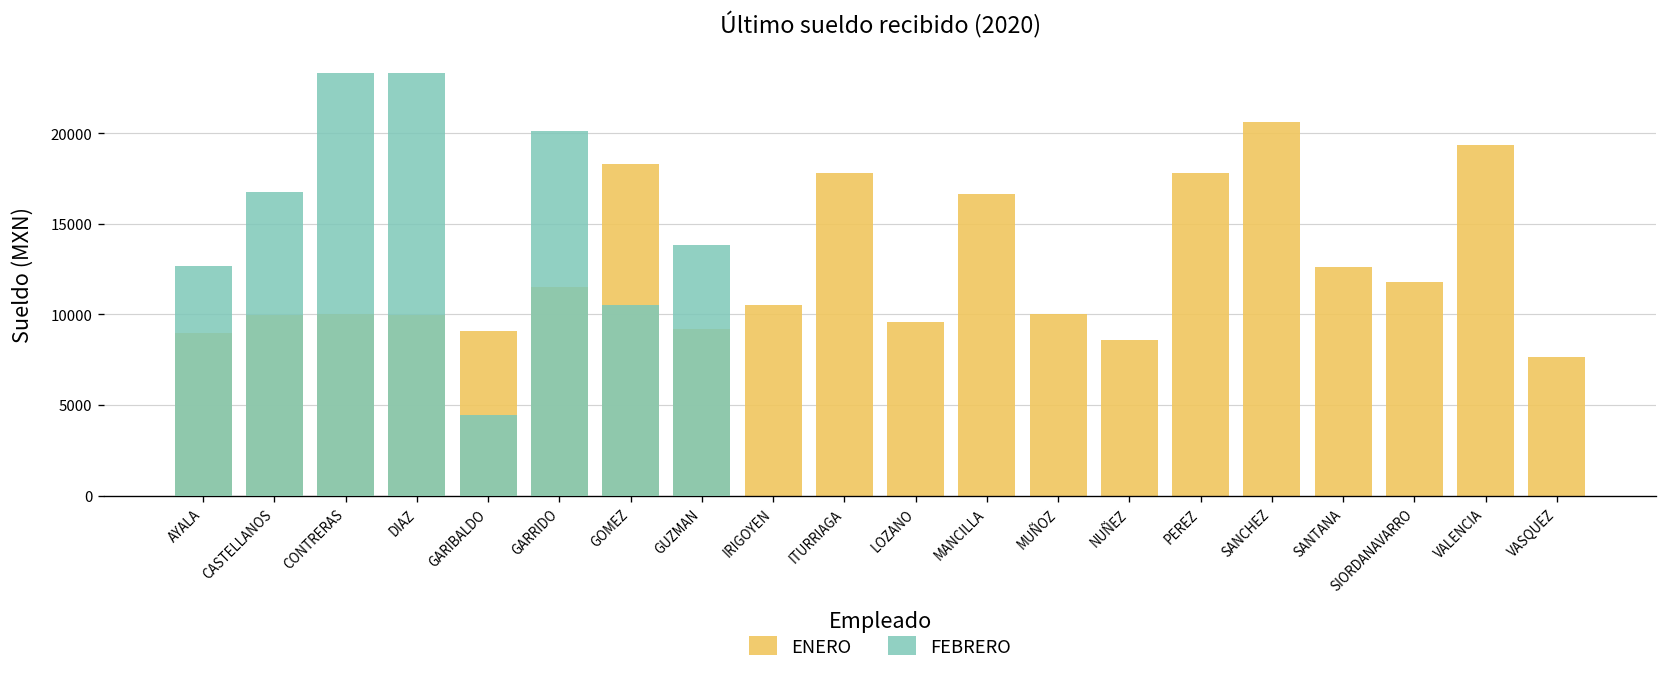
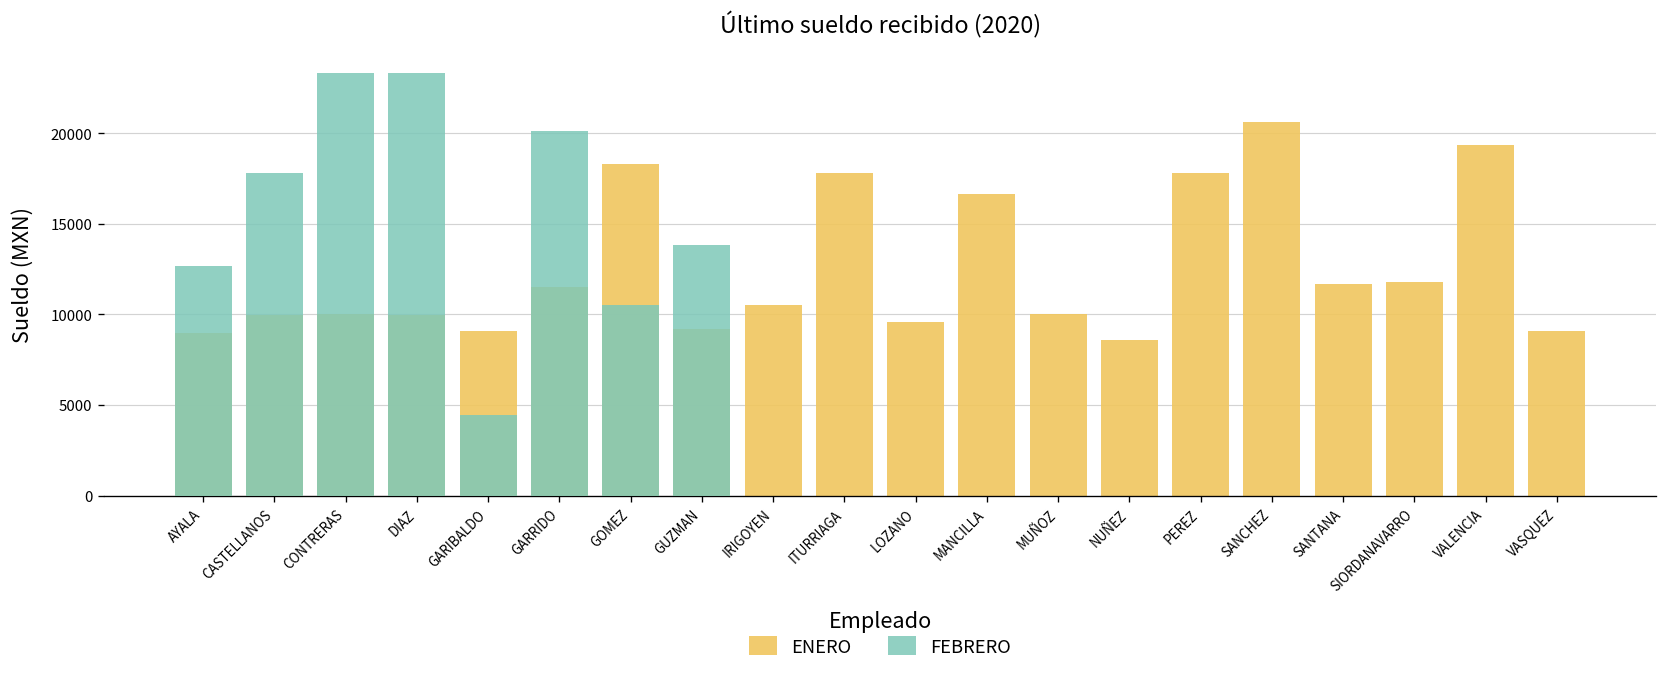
FEBRERO, CASTELLANOS: 16800 -> 17800
ENERO, SANTANA: 12600 -> 11700
ENERO, VASQUEZ: 7700 -> 9100
